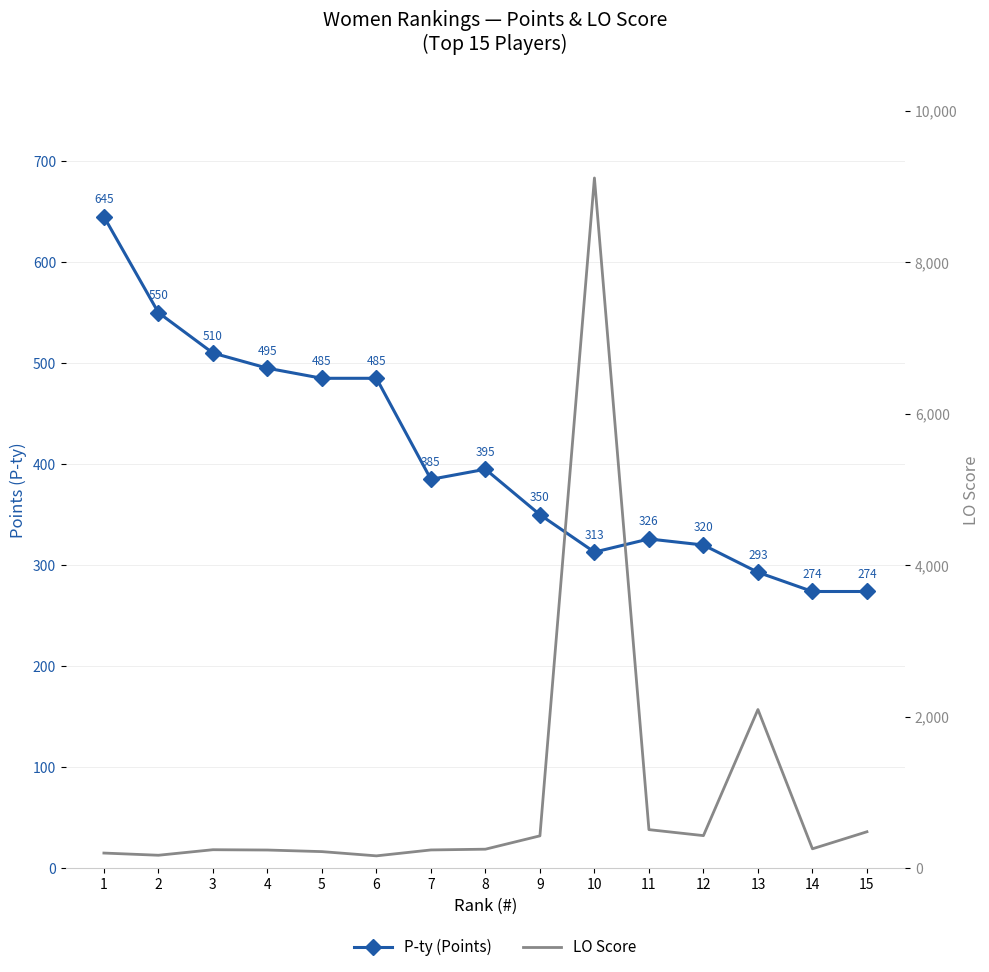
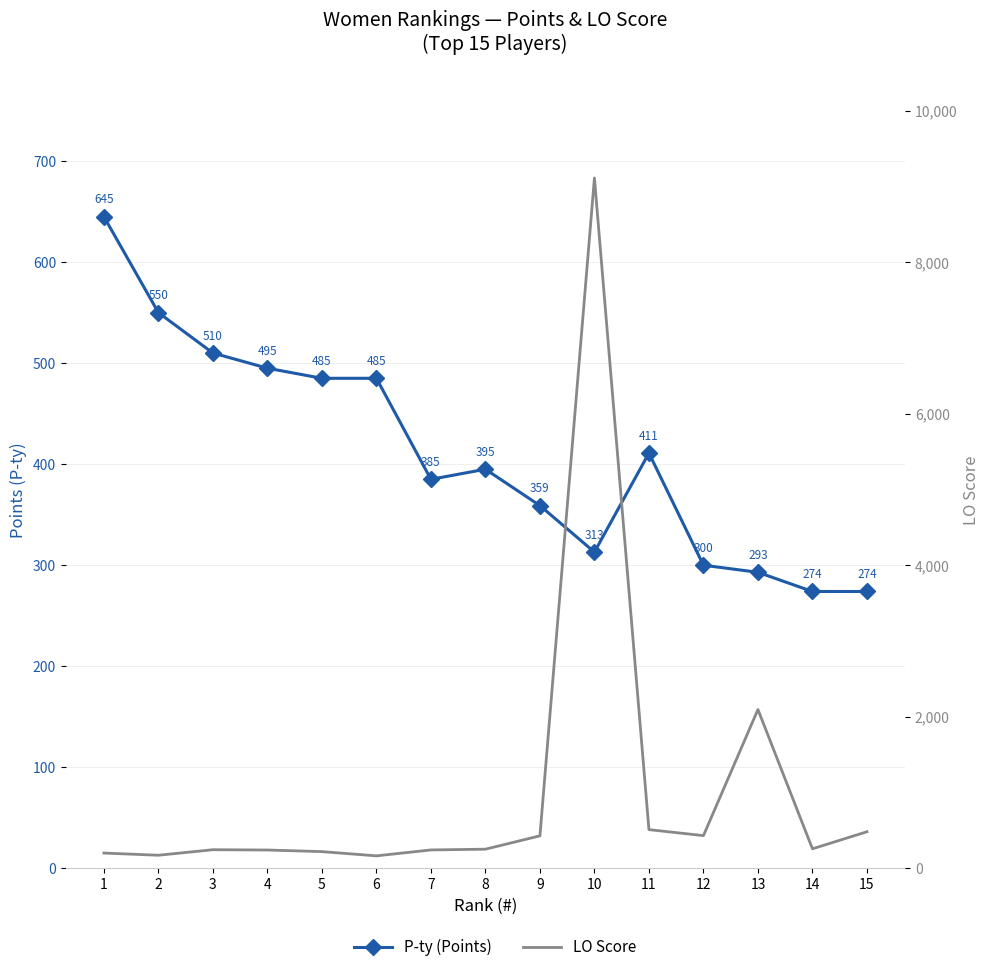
P-ty (Points), 9: 350 -> 359
P-ty (Points), 11: 326 -> 411
P-ty (Points), 12: 320 -> 300
